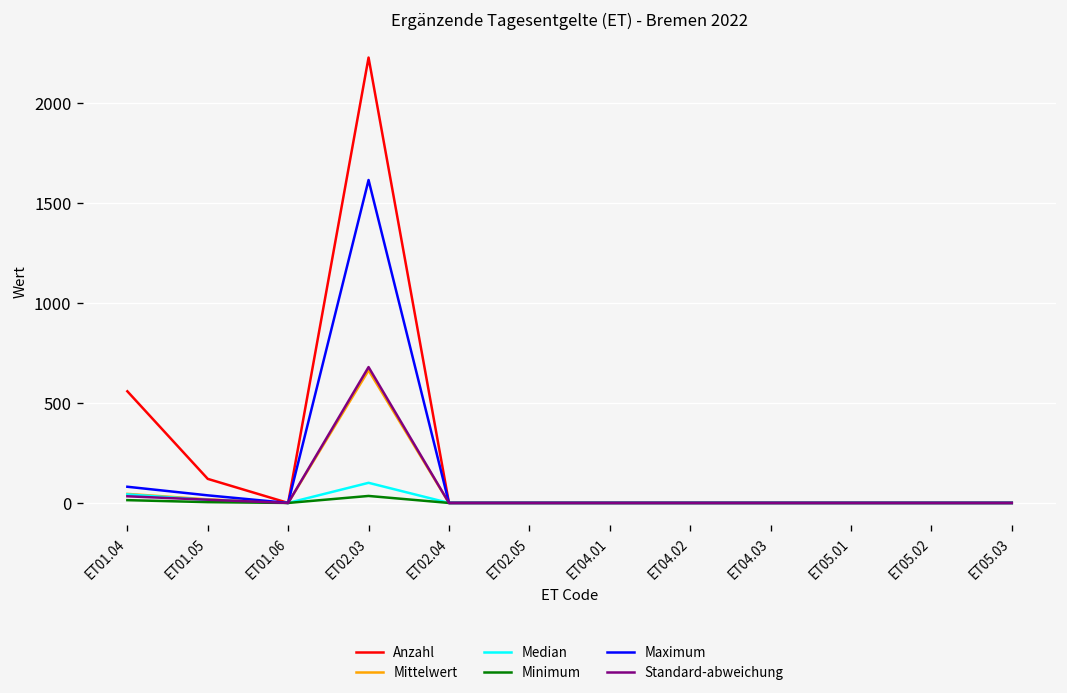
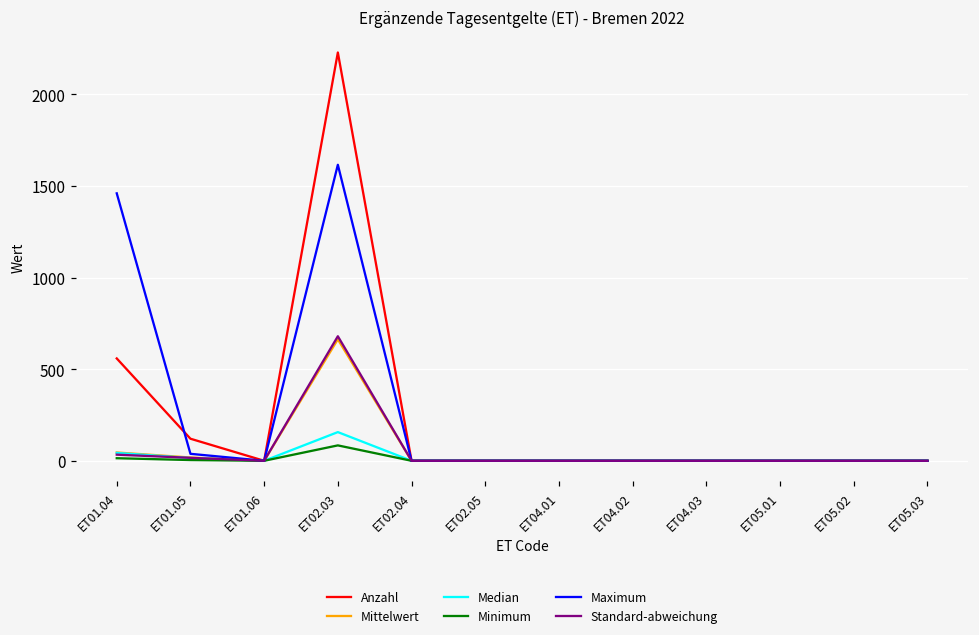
Maximum, ET01.04: 80 -> 1460
Median, ET02.03: 100 -> 160
Minimum, ET02.03: 40 -> 80
